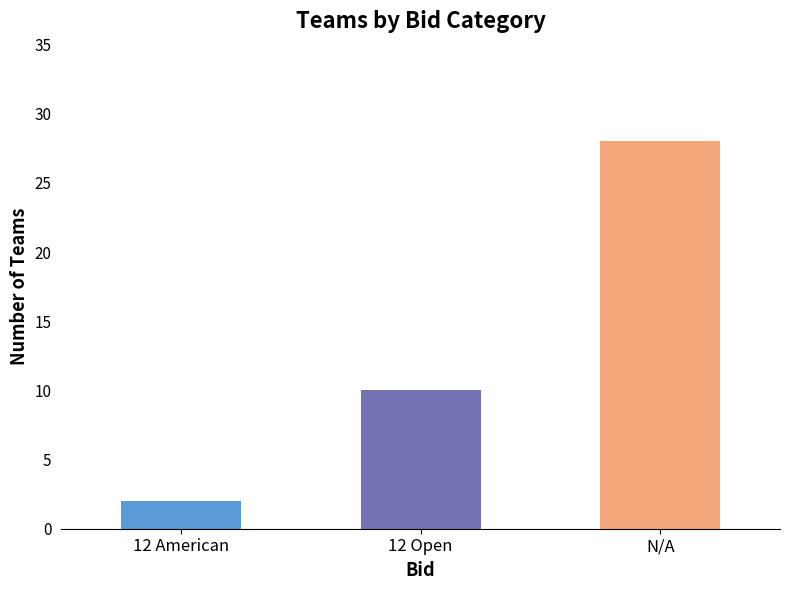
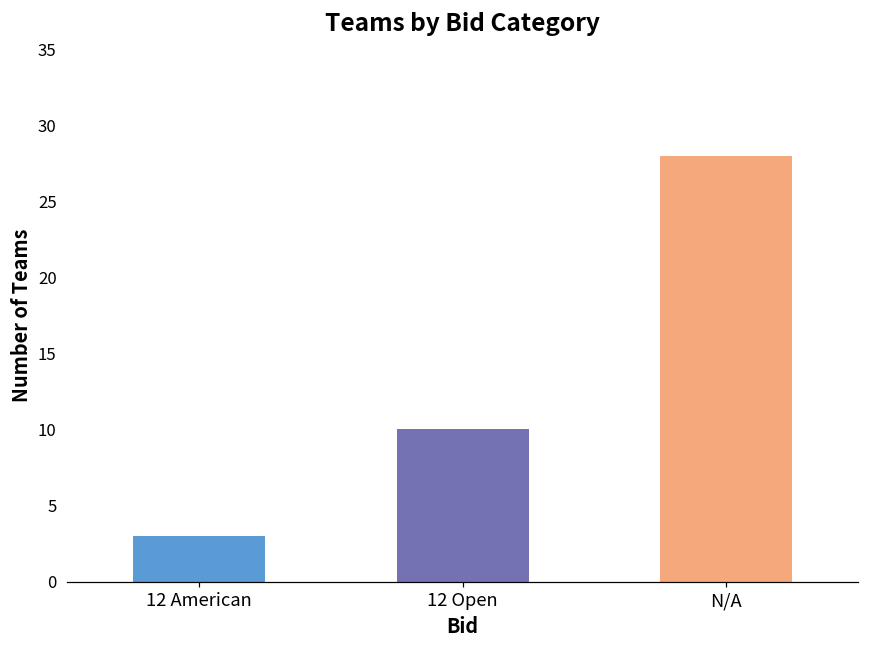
12 American: 2 -> 3
